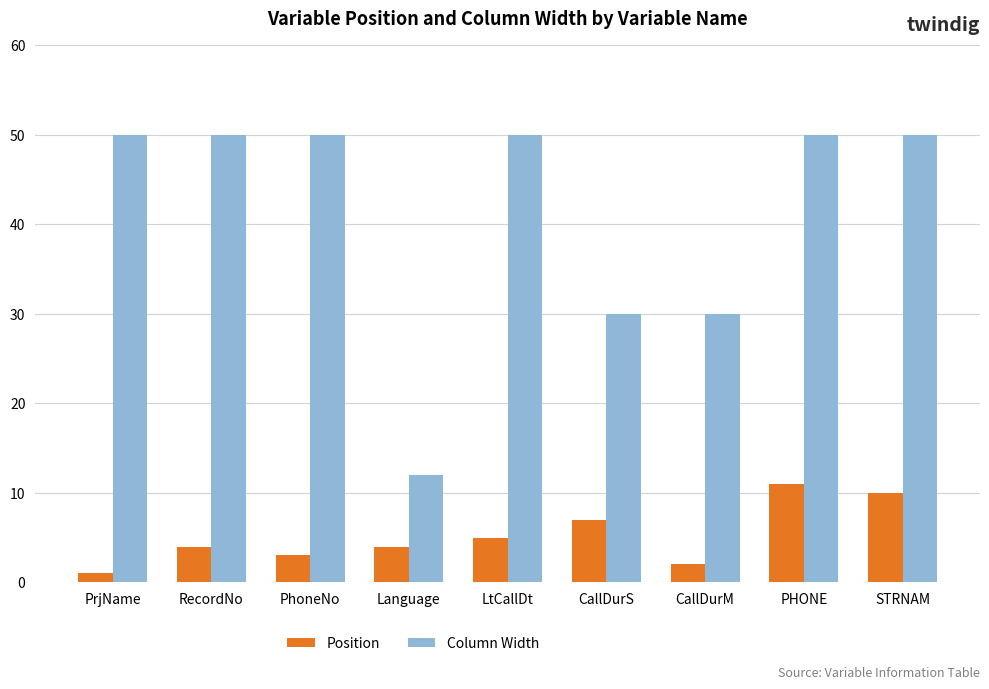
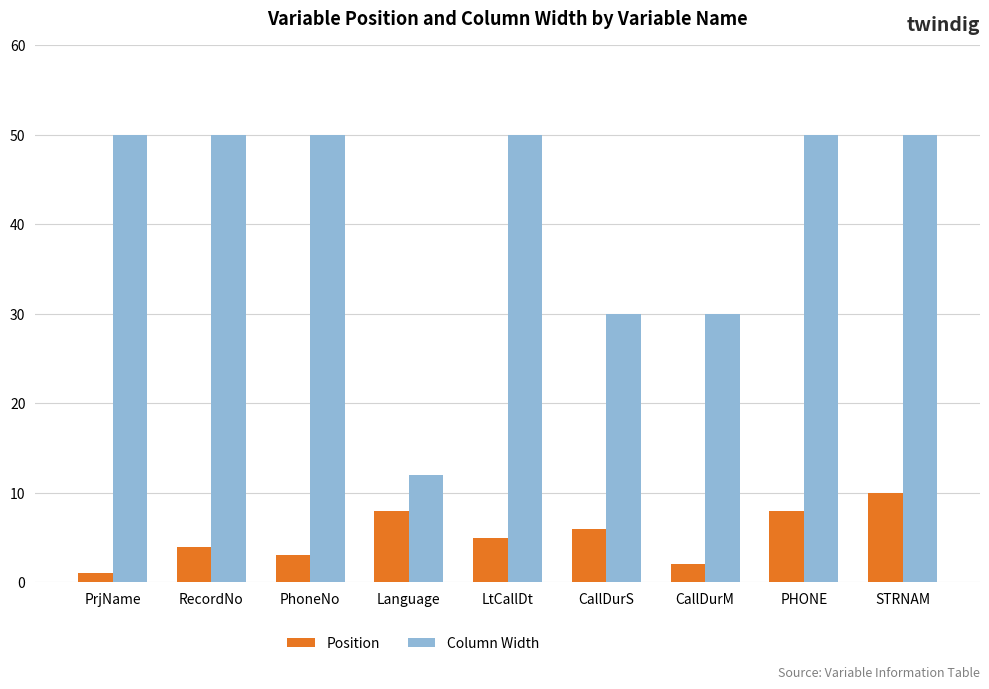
Position, Language: 4 -> 8
Position, CallDurS: 7 -> 6
Position, PHONE: 11 -> 8
